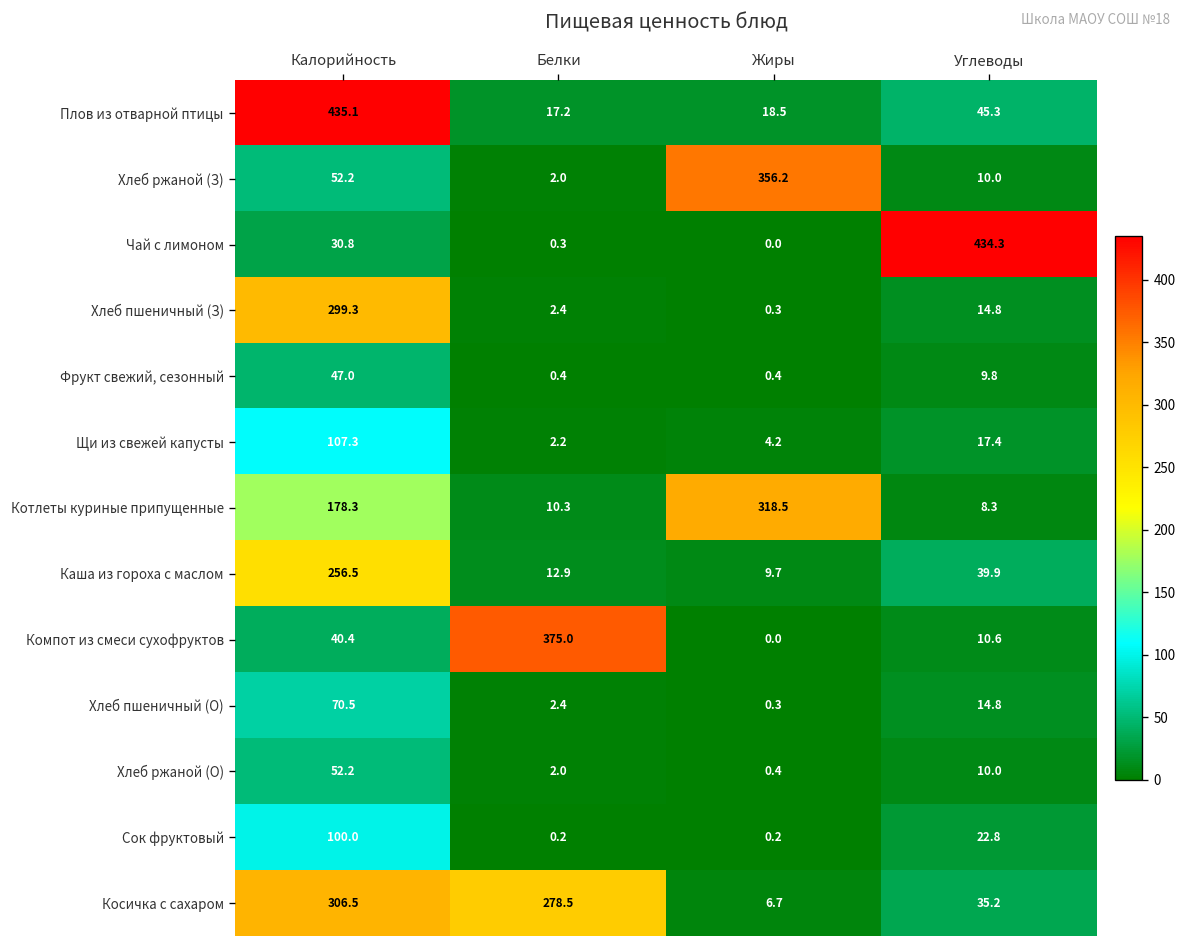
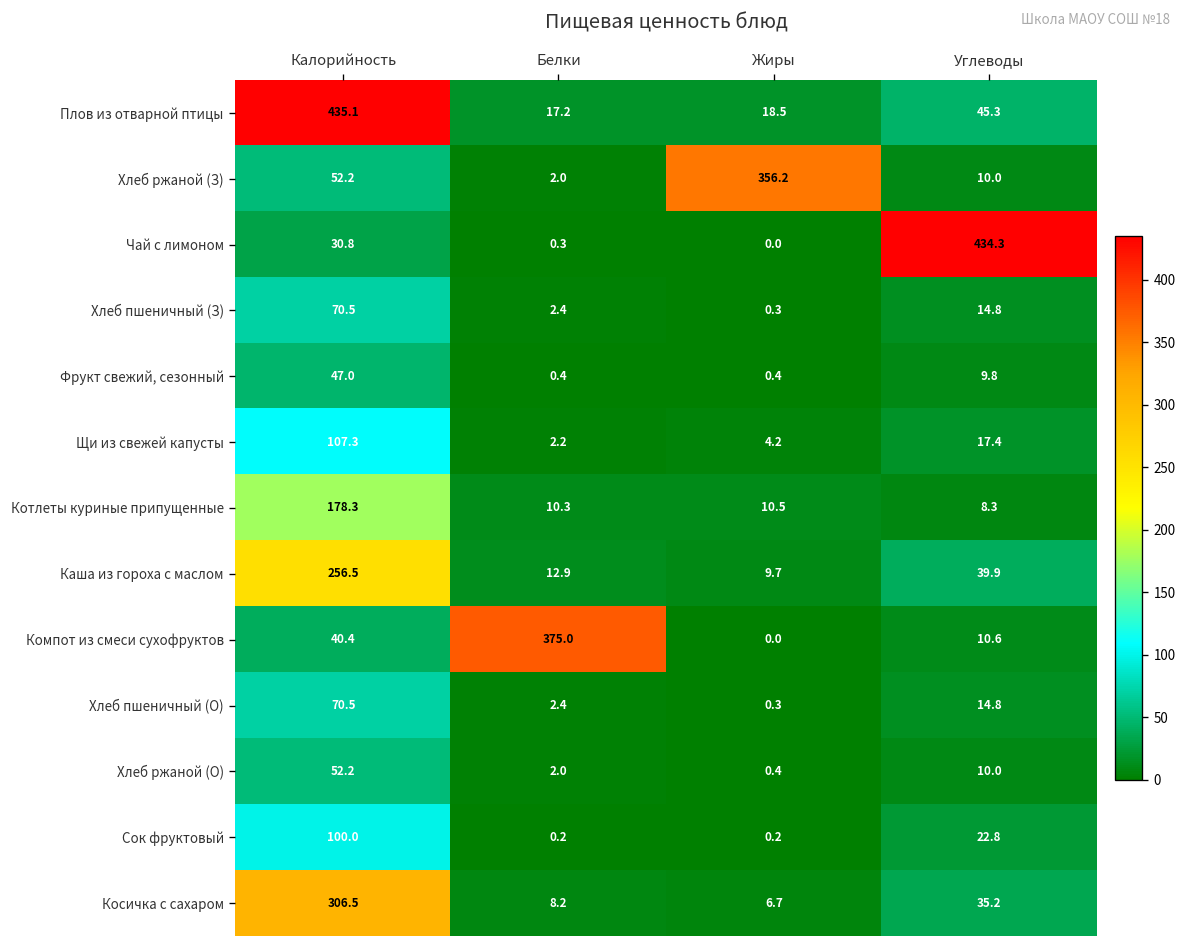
Хлеб пшеничный (З), Калорийность: 299.3 -> 70.5
Котлеты куриные припущенные, Жиры: 318.5 -> 10.5
Косичка с сахаром, Белки: 278.5 -> 8.2
